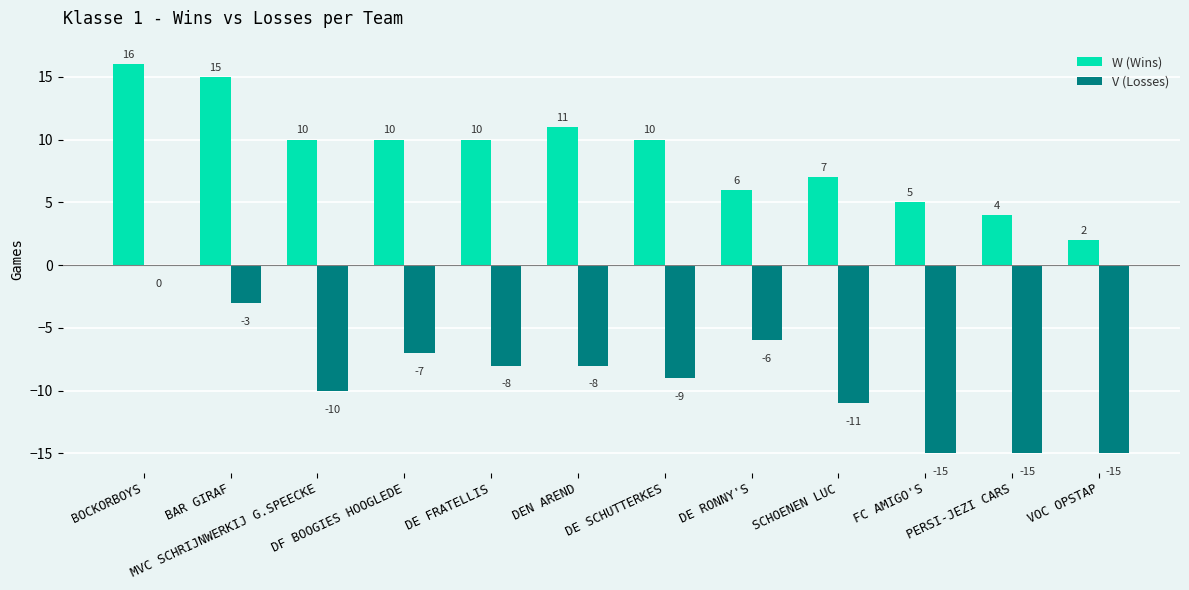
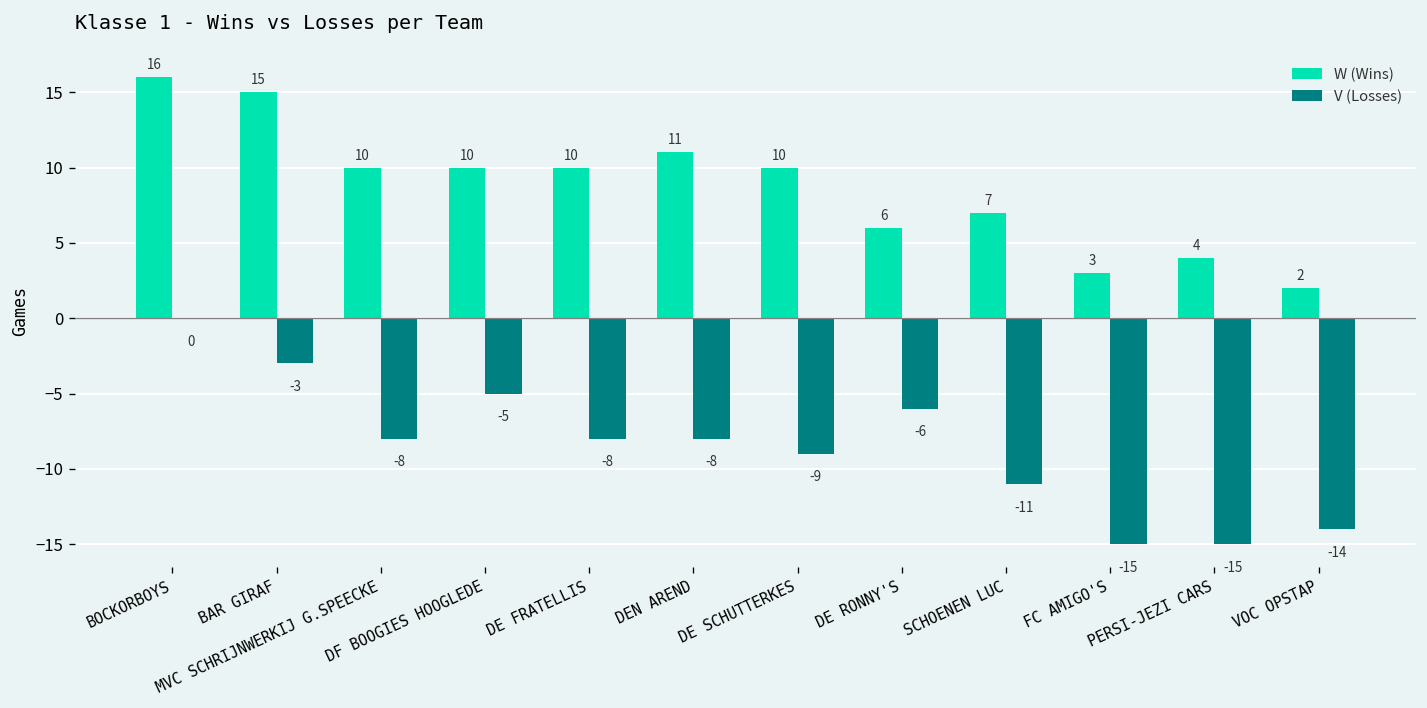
V (Losses), MVC SCHRIJNWERKIJ G.SPEECKE: -10 -> -8
V (Losses), DF BOOGIES HOOGLEDE: -7 -> -5
W (Wins), FC AMIGO'S: 5 -> 3
V (Losses), VOC OPSTAP: -15 -> -14
